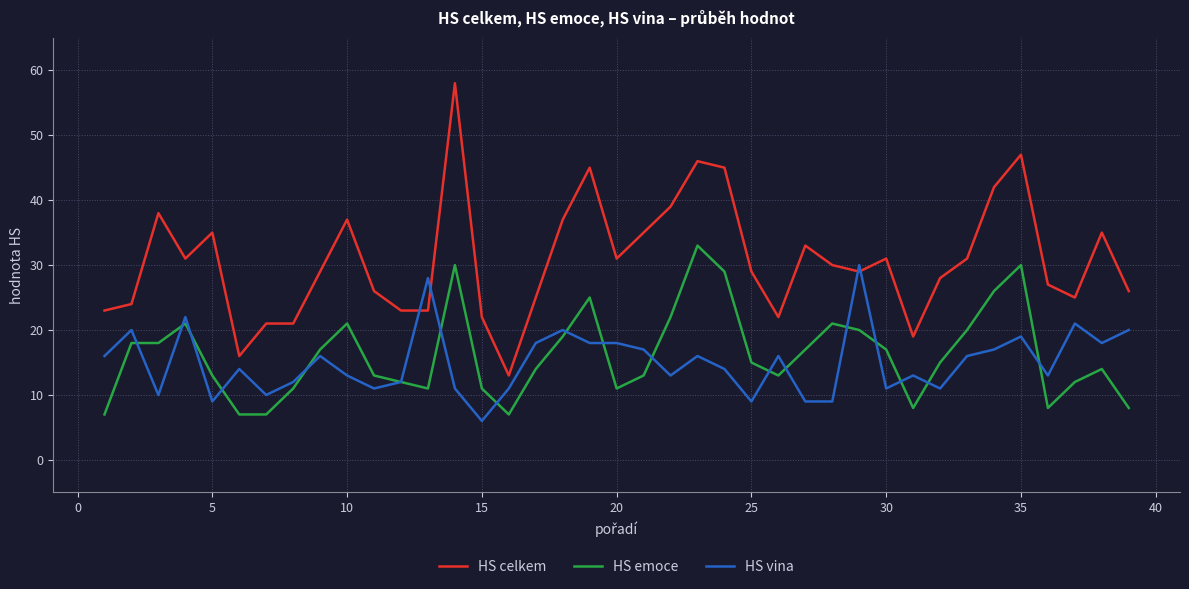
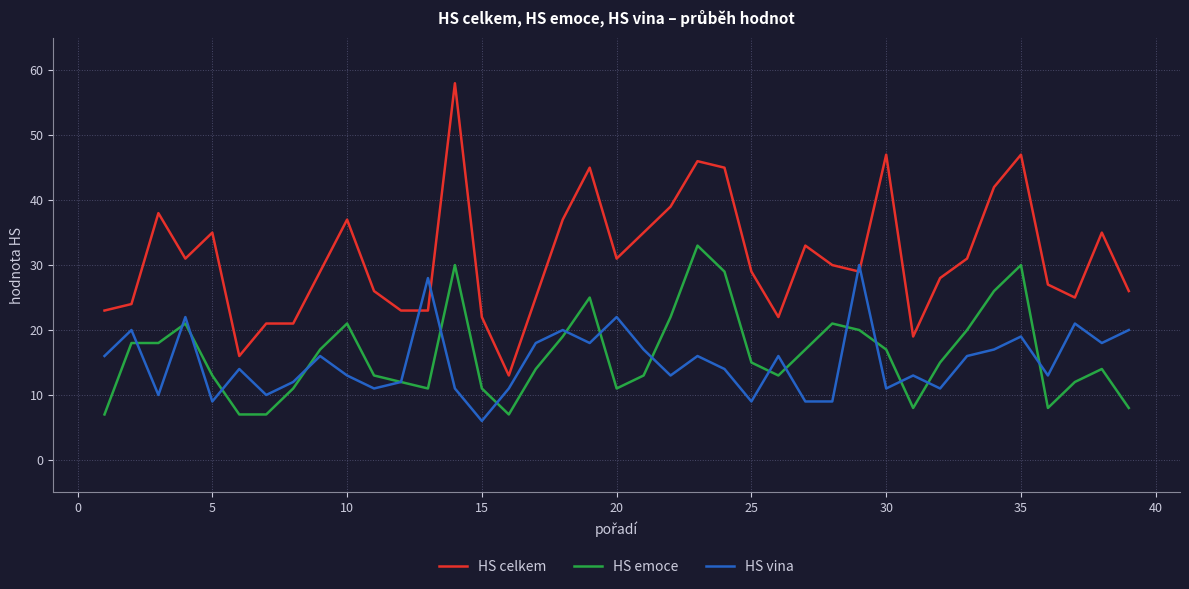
HS vina, 20: 18 -> 22
HS celkem, 30: 31 -> 47
